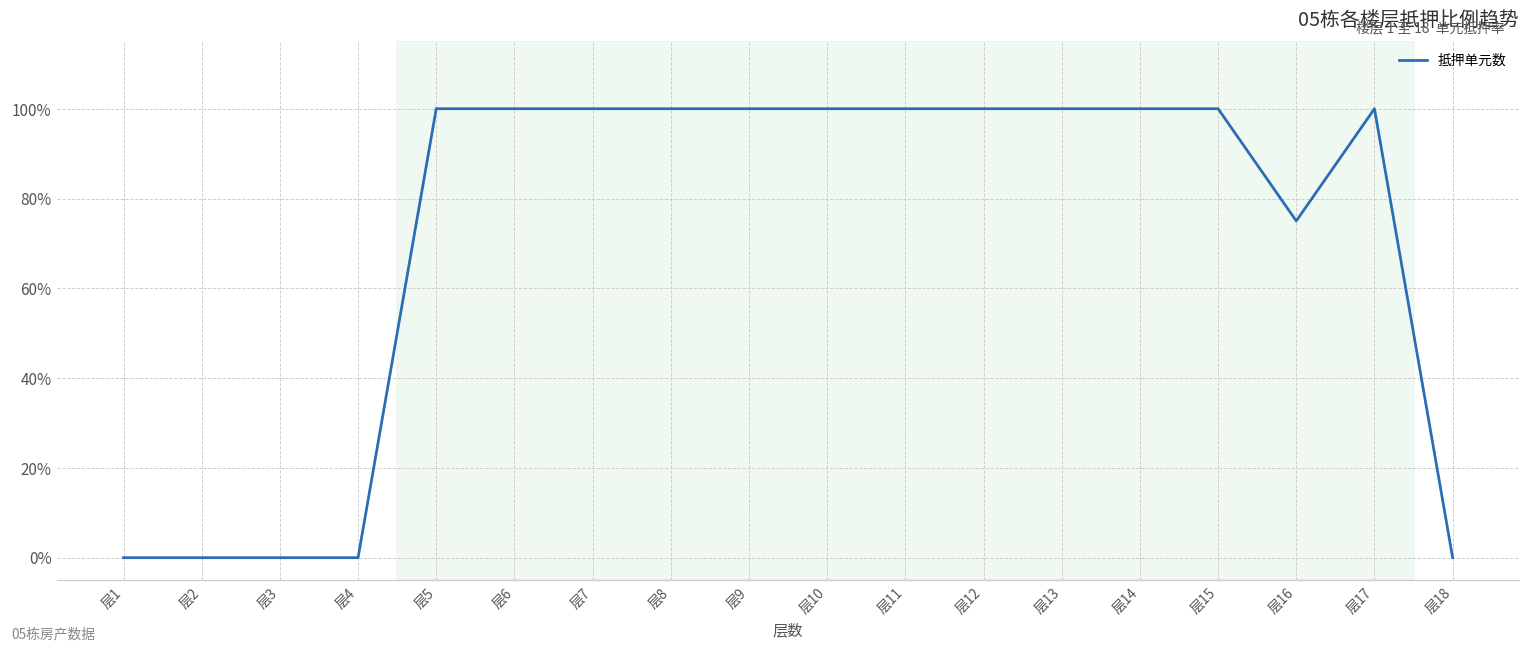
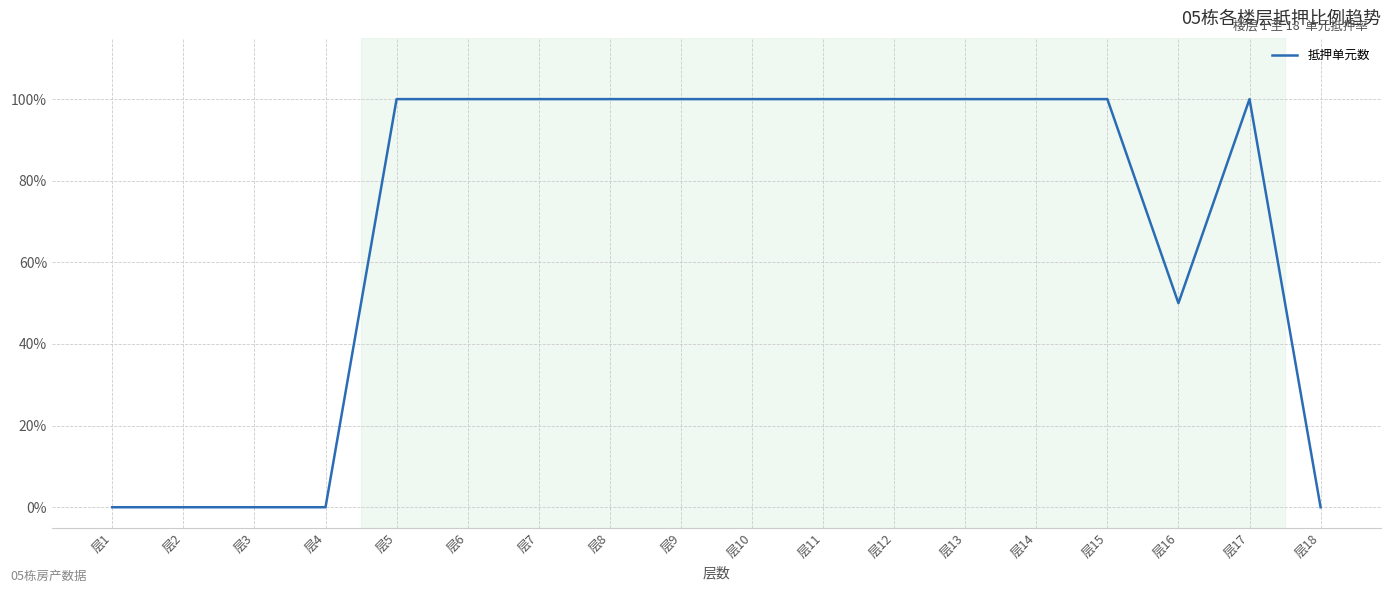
层16: 75% -> 50%
